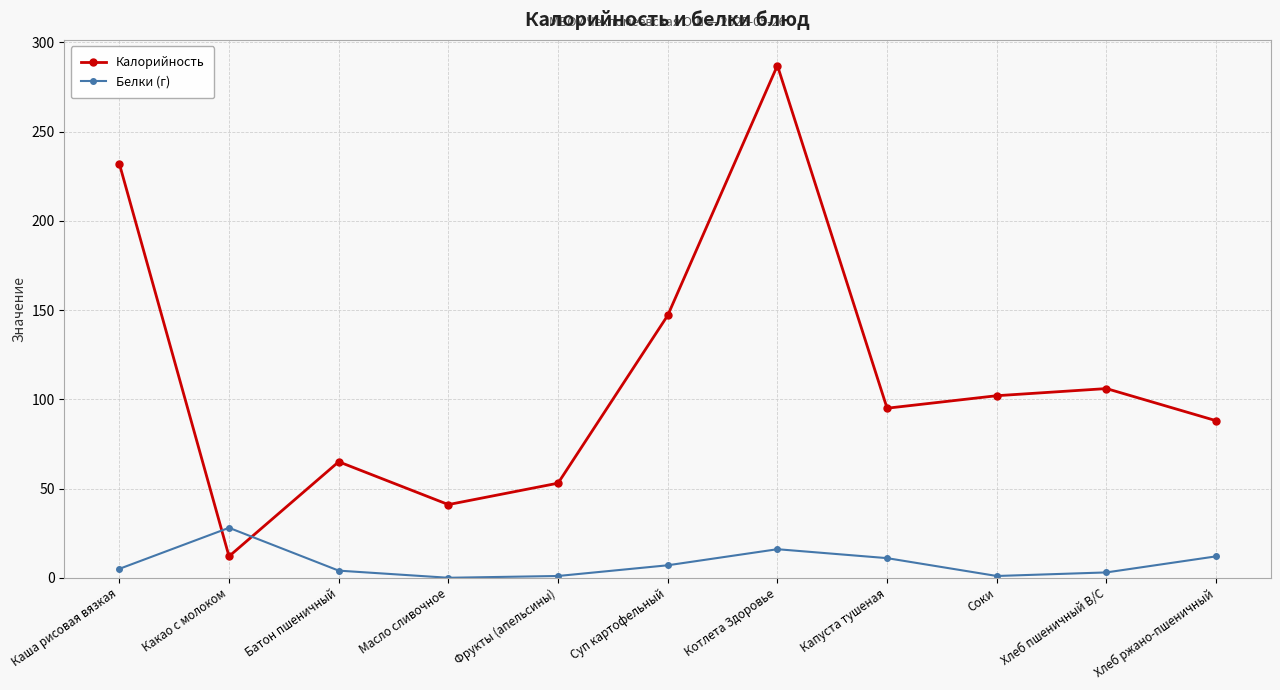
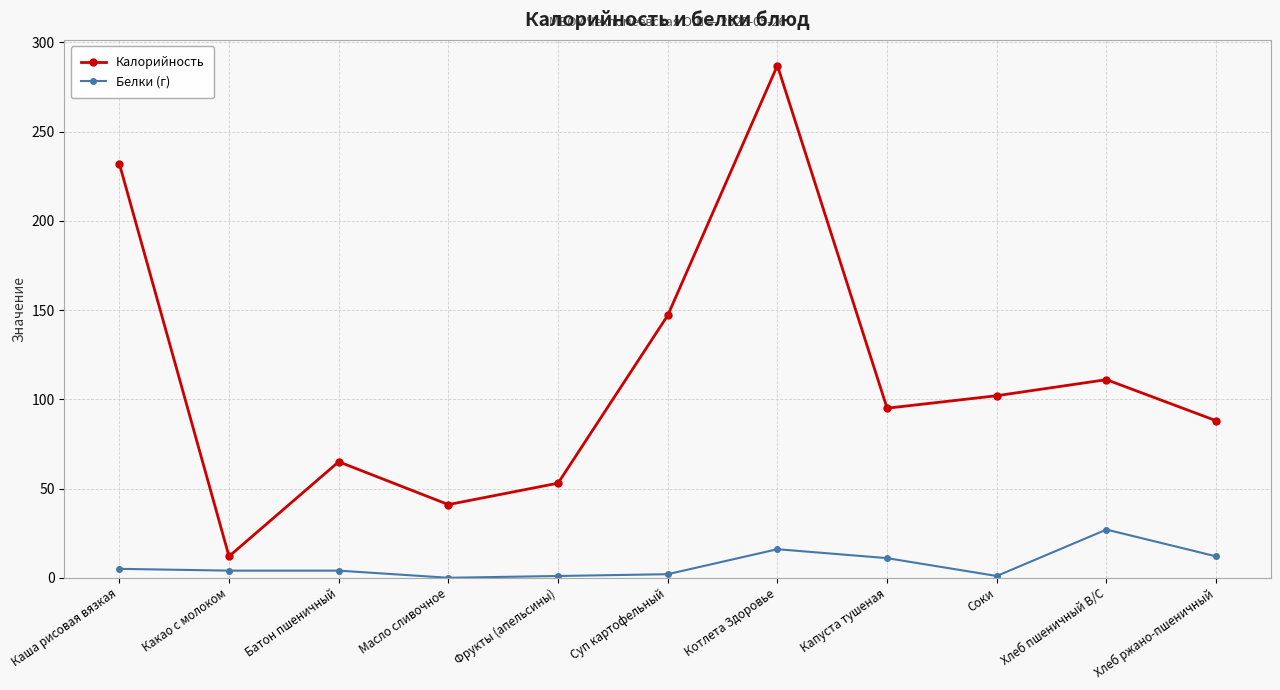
Белки (г), Какао с молоком: 28 -> 4
Белки (г), Суп картофельный: 7 -> 2
Калорийность, Хлеб пшеничный В/С: 106 -> 111
Белки (г), Хлеб пшеничный В/С: 3 -> 27
